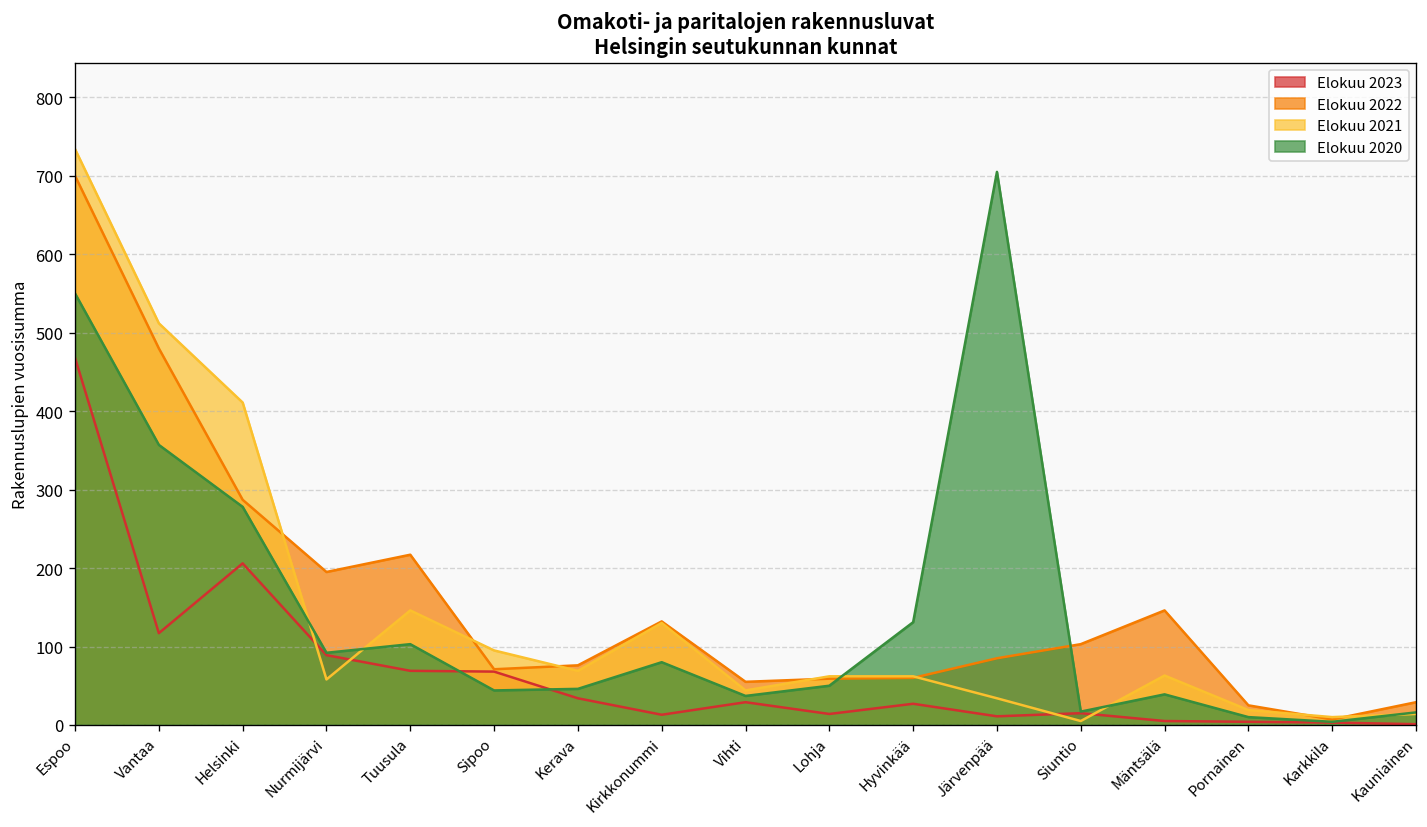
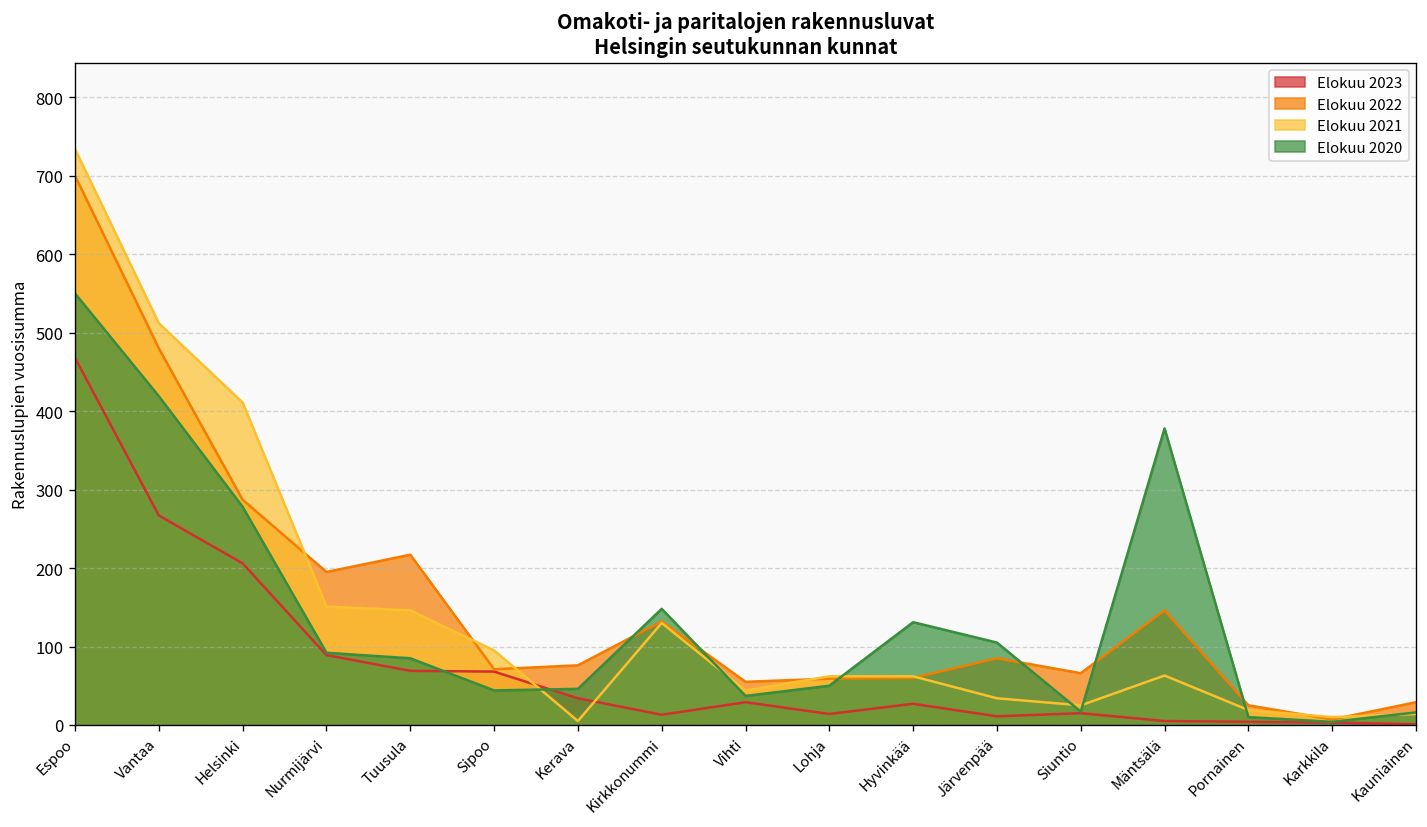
Elokuu 2023, Vantaa: 120 -> 270
Elokuu 2020, Vantaa: 360 -> 420
Elokuu 2021, Nurmijärvi: 60 -> 150
Elokuu 2020, Tuusula: 100 -> 90
Elokuu 2021, Kerava: 70 -> 10
Elokuu 2020, Kirkkonummi: 80 -> 150
Elokuu 2020, Järvenpää: 710 -> 110
Elokuu 2022, Siuntio: 100 -> 70
Elokuu 2021, Siuntio: 10 -> 30
Elokuu 2020, Mäntsälä: 40 -> 380
